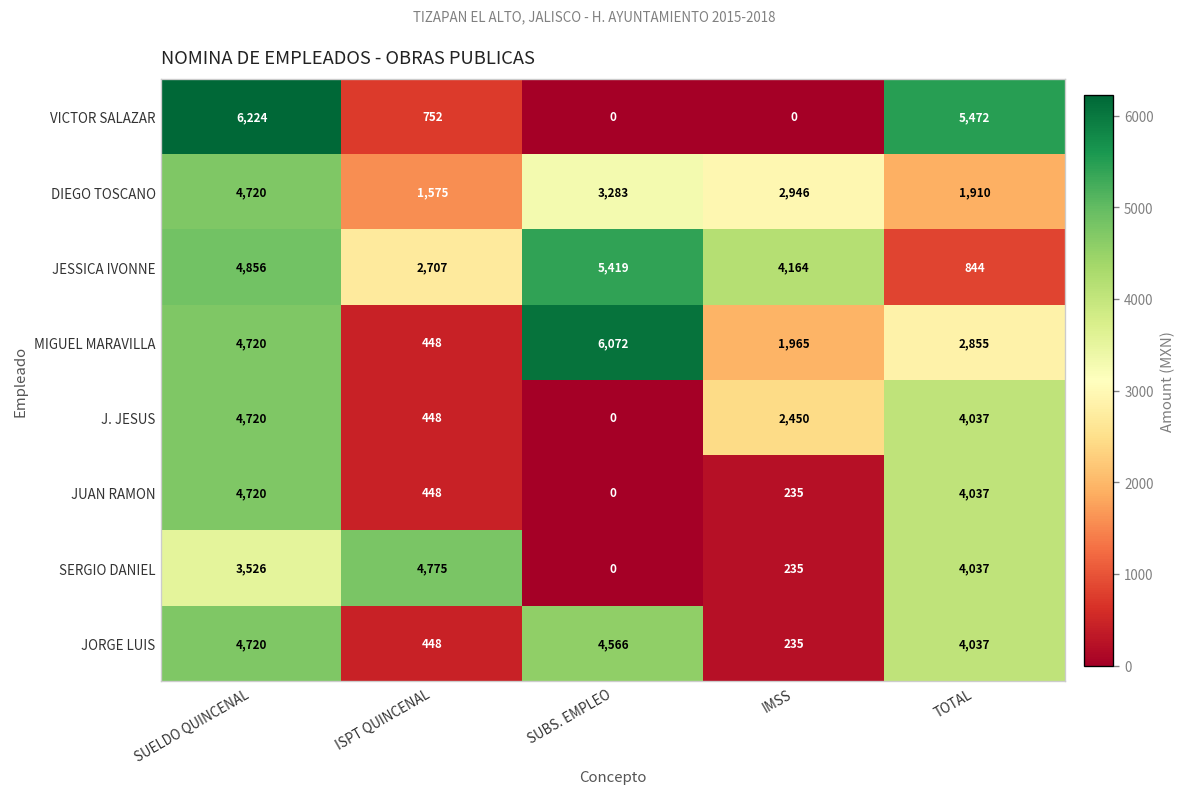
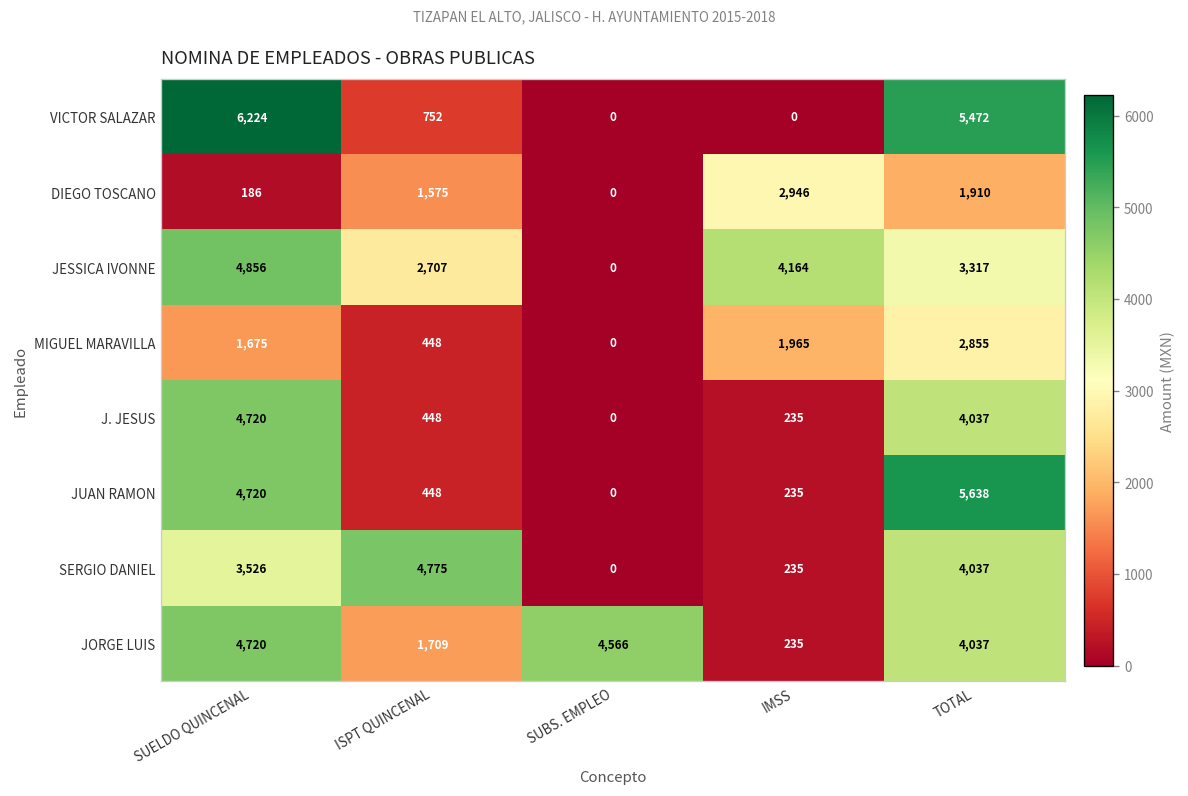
DIEGO TOSCANO, SUELDO QUINCENAL: 4,720 -> 186
DIEGO TOSCANO, SUBS. EMPLEO: 3,283 -> 0
JESSICA IVONNE, SUBS. EMPLEO: 5,419 -> 0
JESSICA IVONNE, TOTAL: 844 -> 3,317
MIGUEL MARAVILLA, SUELDO QUINCENAL: 4,720 -> 1,675
MIGUEL MARAVILLA, SUBS. EMPLEO: 6,072 -> 0
J. JESUS, IMSS: 2,450 -> 235
JUAN RAMON, TOTAL: 4,037 -> 5,638
JORGE LUIS, ISPT QUINCENAL: 448 -> 1,709
